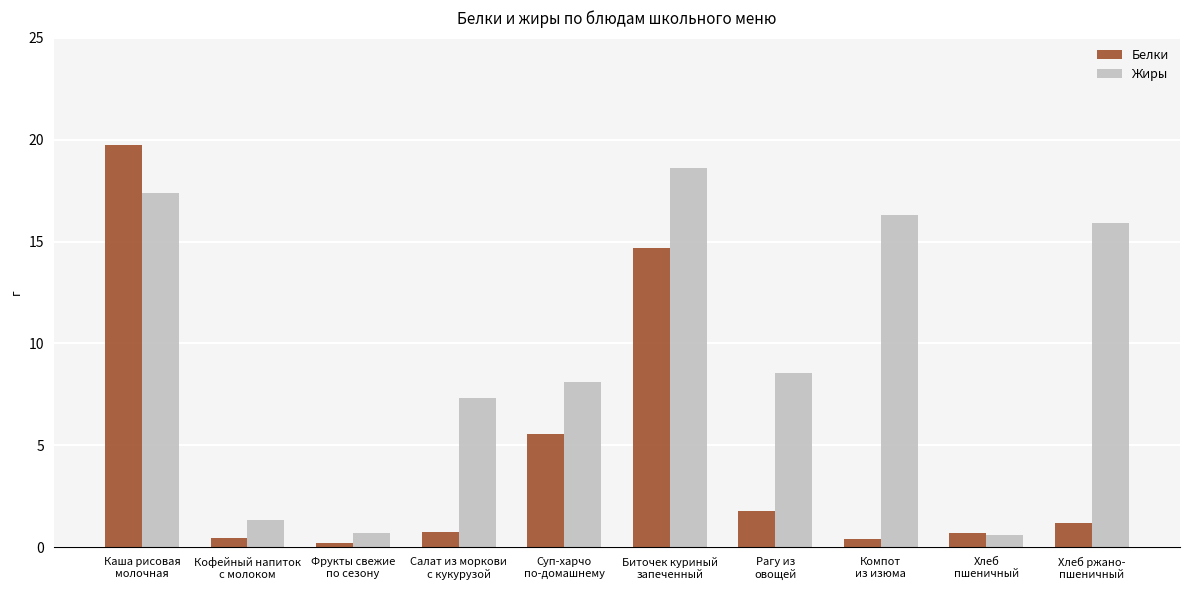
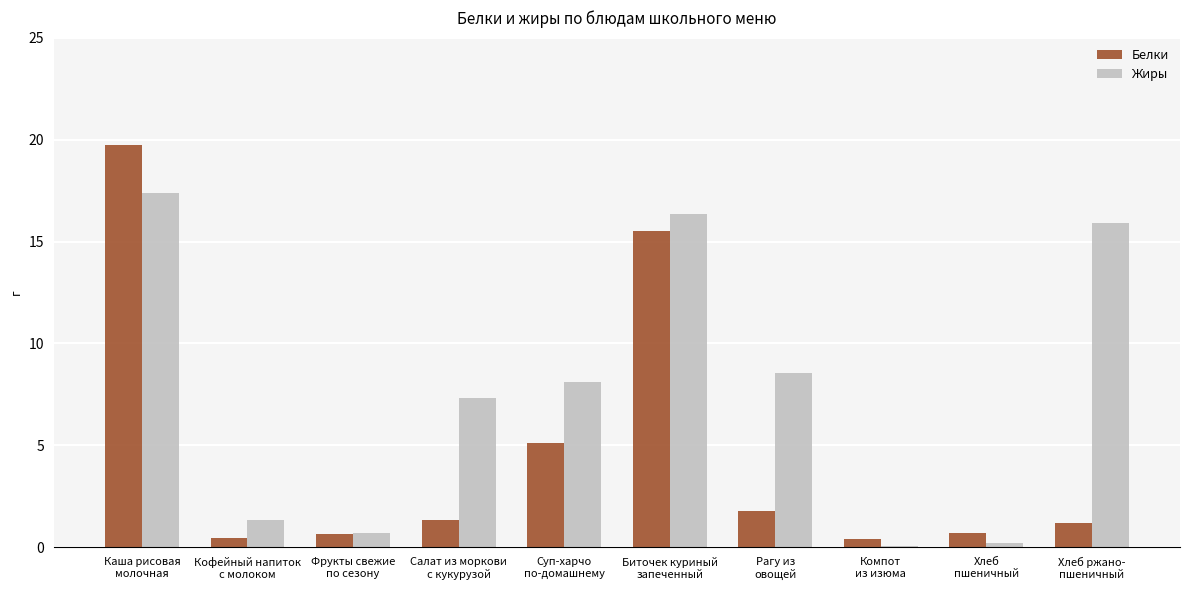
Белки, Фрукты свежие по сезону: 0.2 -> 0.7
Белки, Салат из моркови с кукурузой: 0.8 -> 1.3
Белки, Суп-харчо по-домашнему: 5.5 -> 5.1
Белки, Биточек куриный запеченный: 14.7 -> 15.5
Жиры, Биточек куриный запеченный: 18.6 -> 16.3
Жиры, Компот из изюма: 16.3 -> 0.1
Жиры, Хлеб пшеничный: 0.6 -> 0.2
